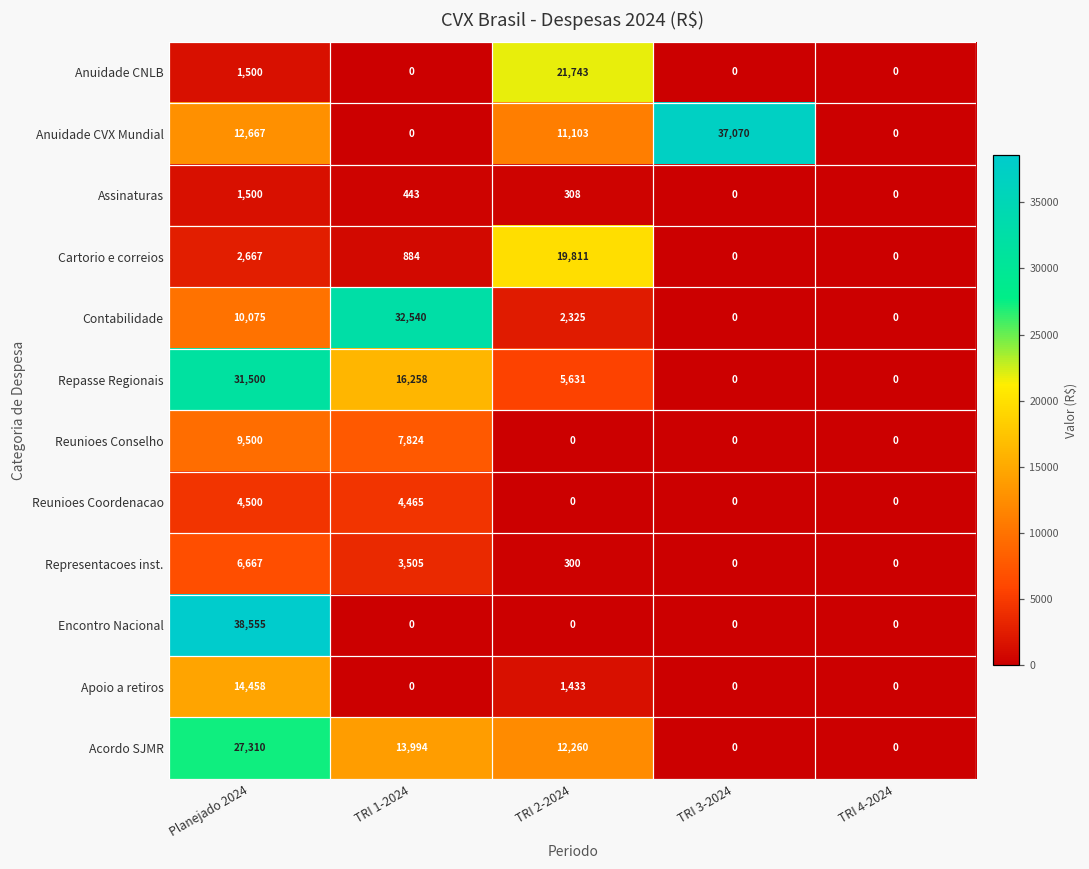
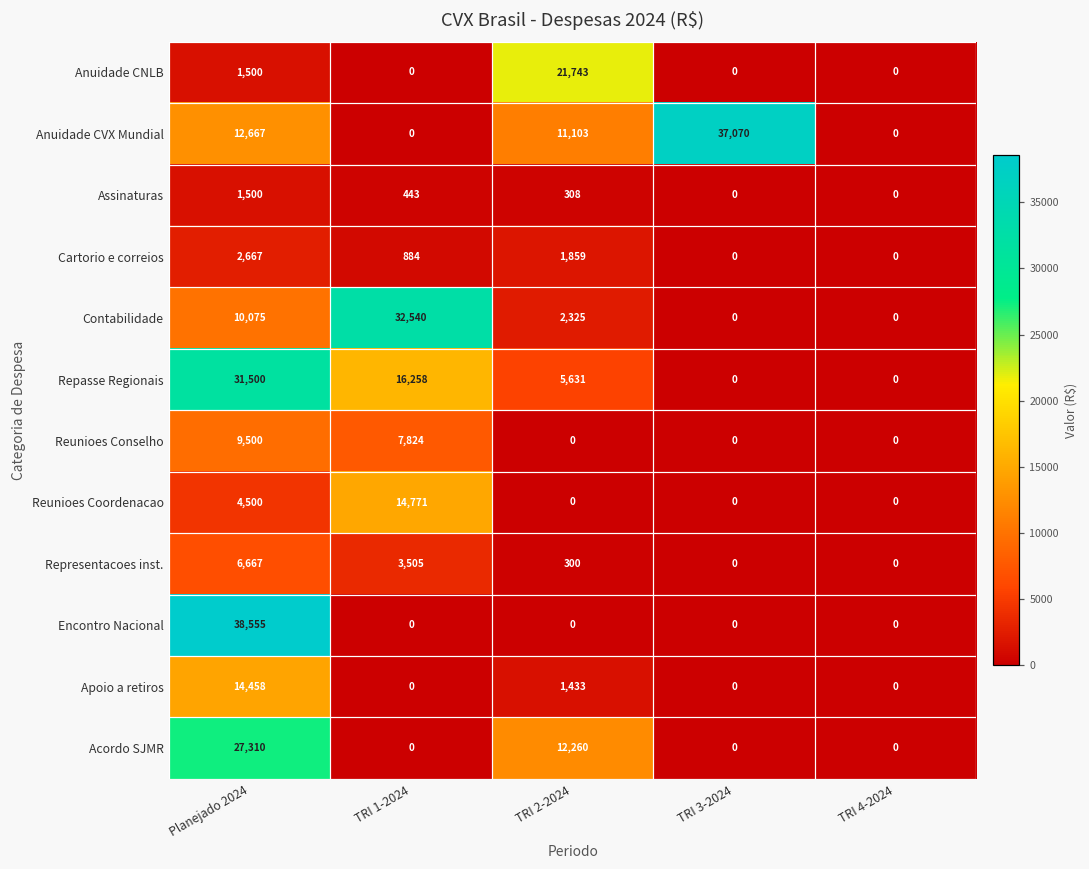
Cartorio e correios, TRI 2-2024: 19,811 -> 1,859
Reunioes Coordenacao, TRI 1-2024: 4,465 -> 14,771
Acordo SJMR, TRI 1-2024: 13,994 -> 0
